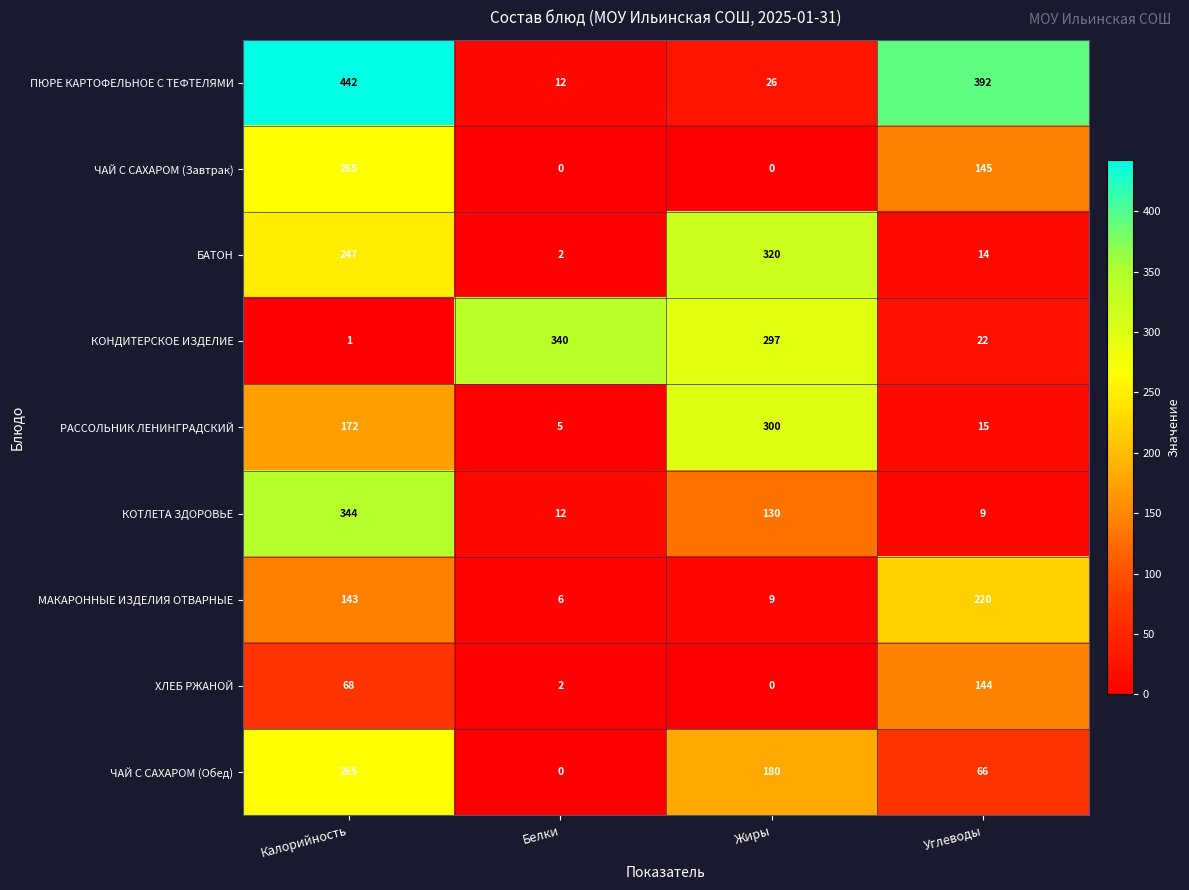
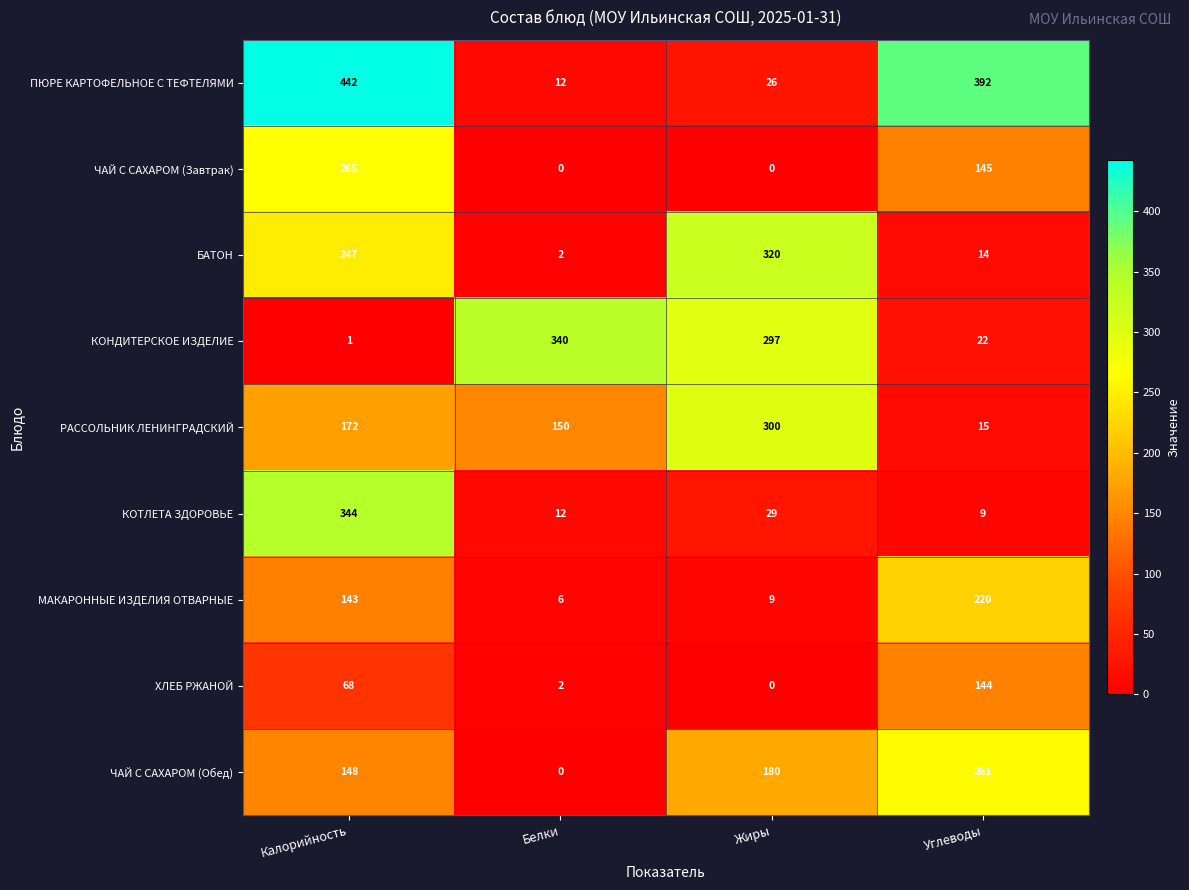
РАССОЛЬНИК ЛЕНИНГРАДСКИЙ, Белки: 5 -> 150
КОТЛЕТА ЗДОРОВЬЕ, Жиры: 130 -> 29
ЧАЙ С САХАРОМ (Обед), Калорийность: 265 -> 148
ЧАЙ С САХАРОМ (Обед), Углеводы: 66 -> 261
